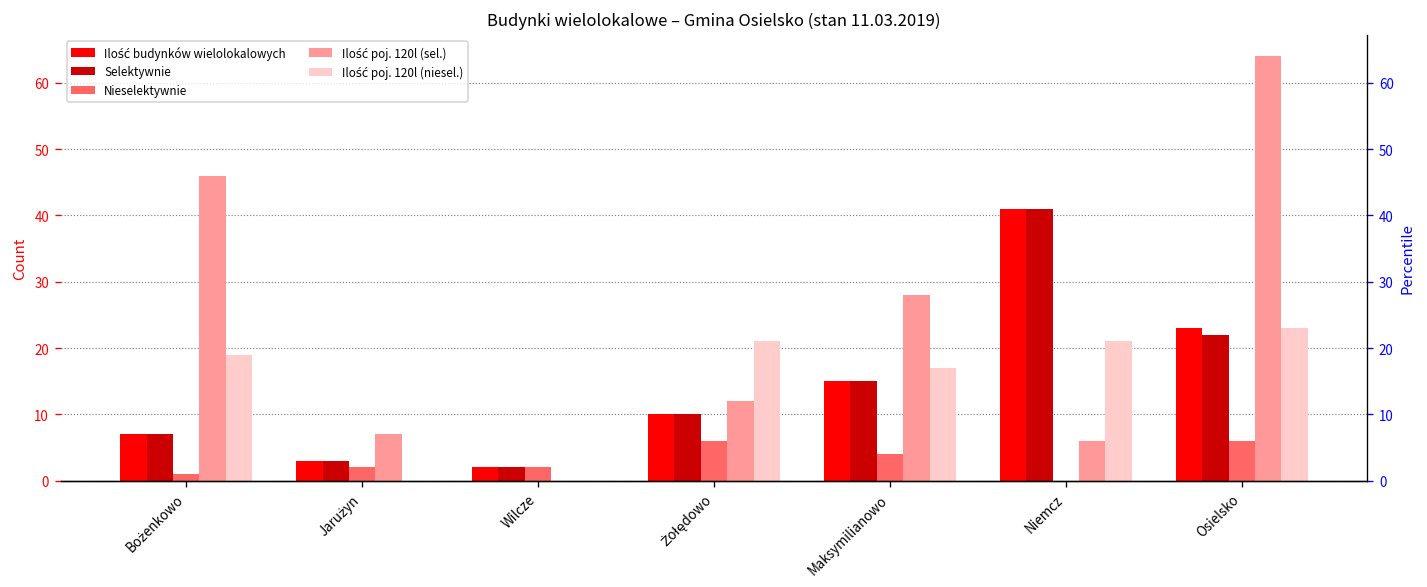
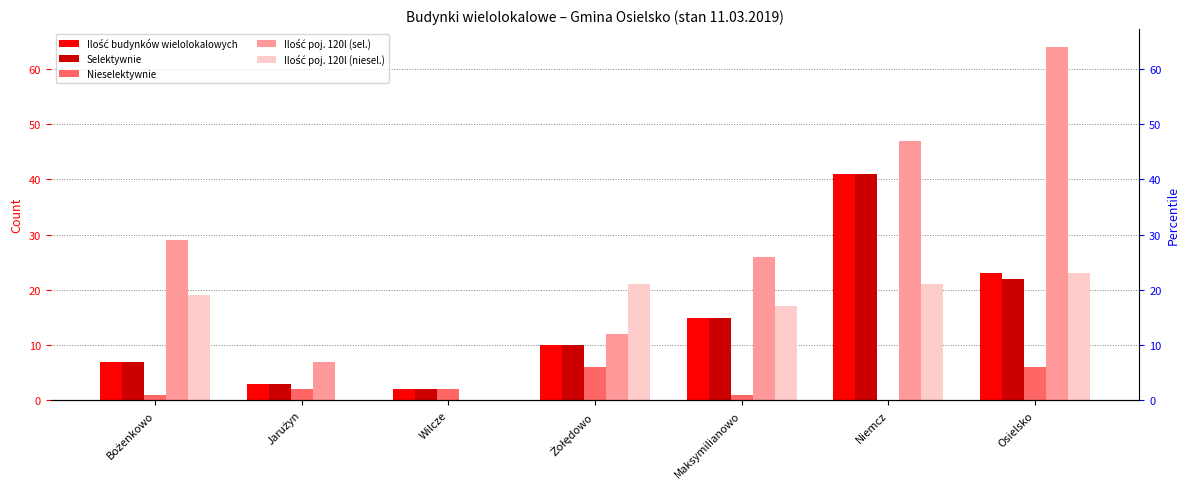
Ilość poj. 120l (sel.), Bożenkowo: 46 -> 29
Nieselektywnie, Maksymilianowo: 4 -> 1
Ilość poj. 120l (sel.), Maksymilianowo: 28 -> 26
Ilość poj. 120l (sel.), Niemcz: 6 -> 47
